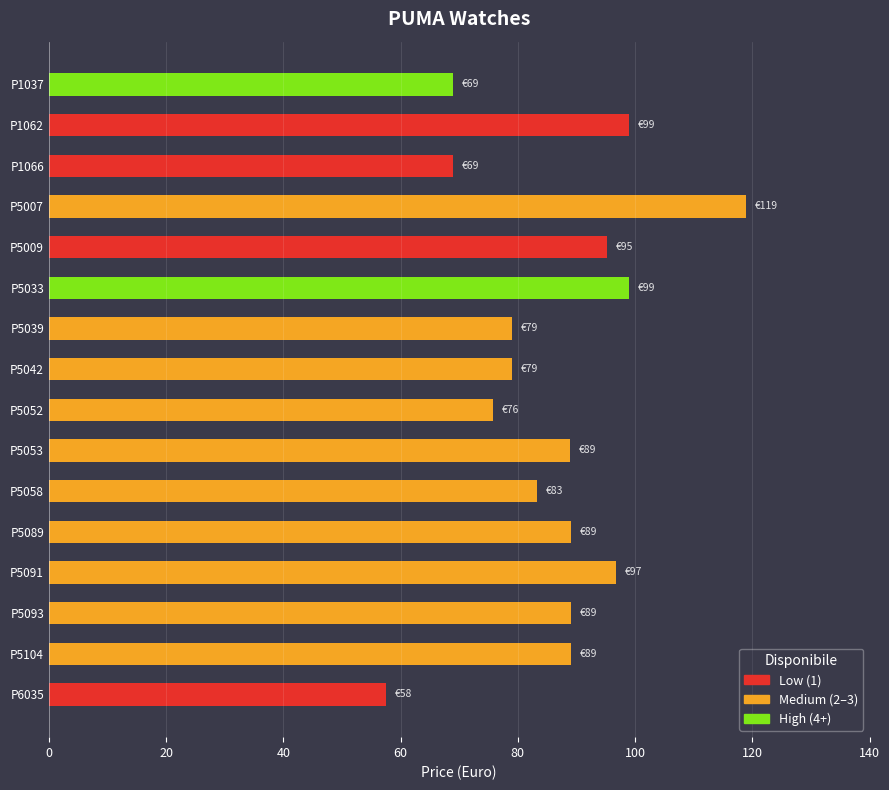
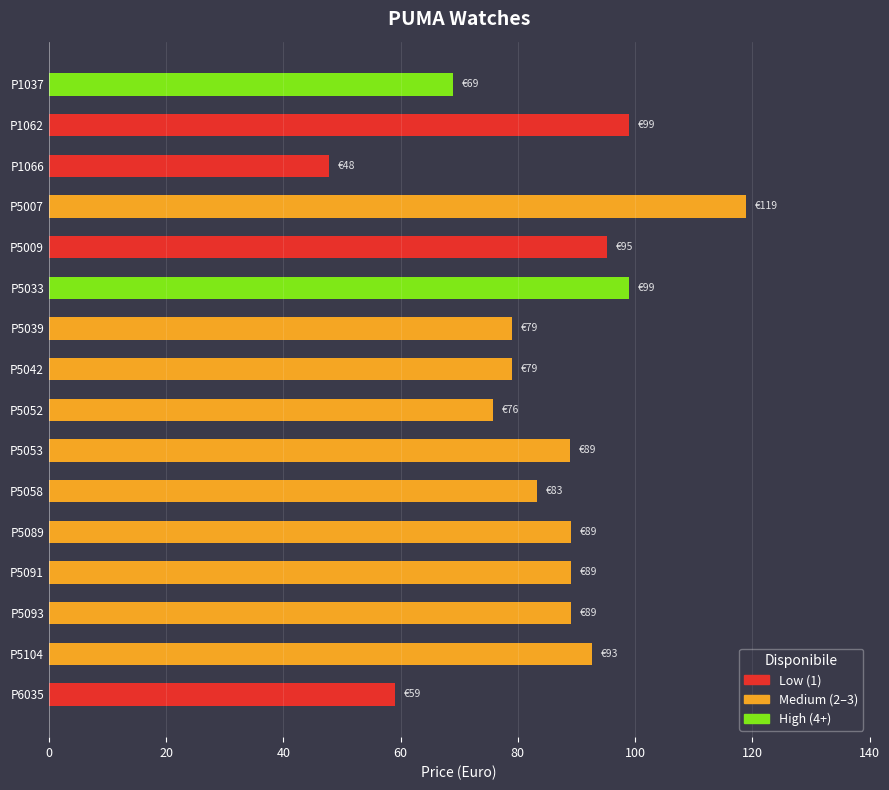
P1066: €69 -> €48
P5091: €97 -> €89
P5104: €89 -> €93
P6035: €58 -> €59
